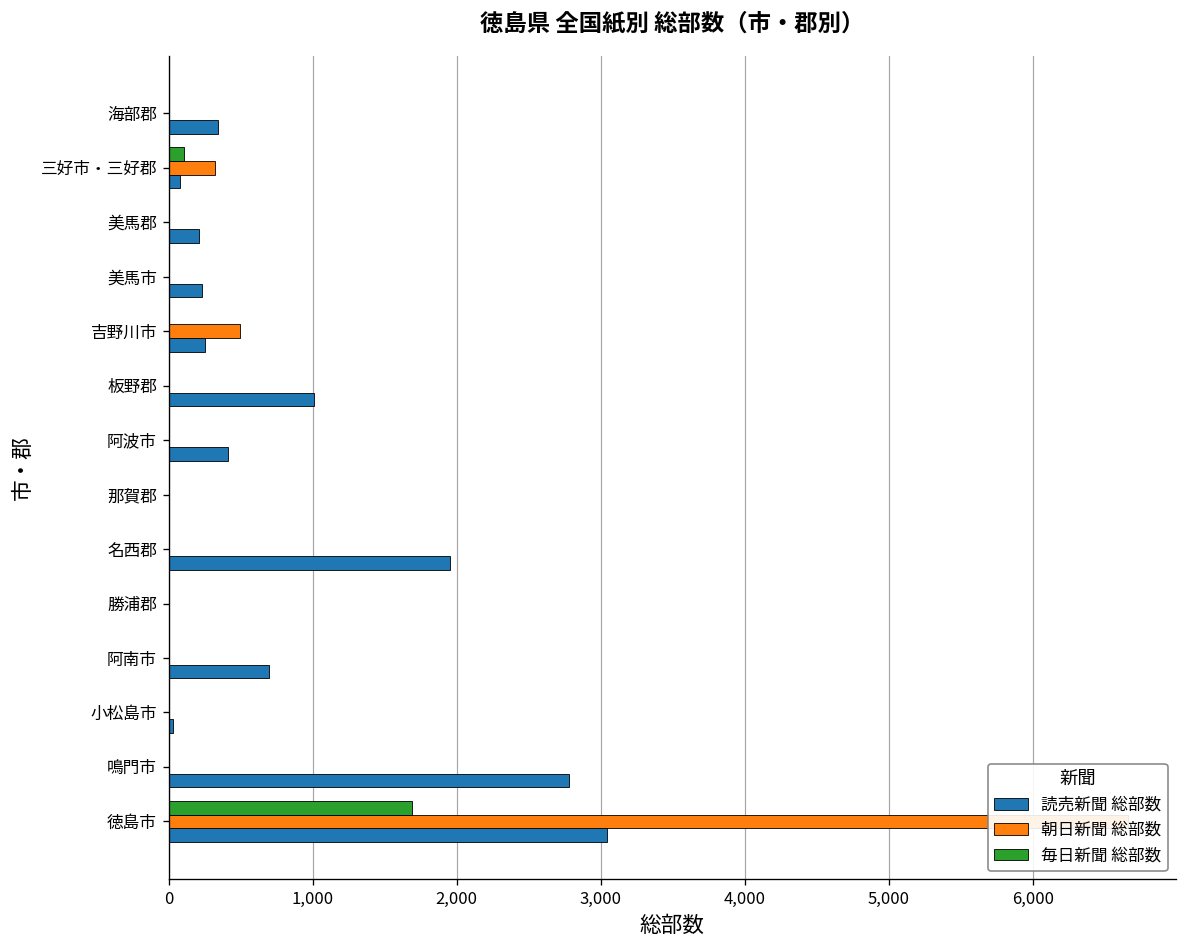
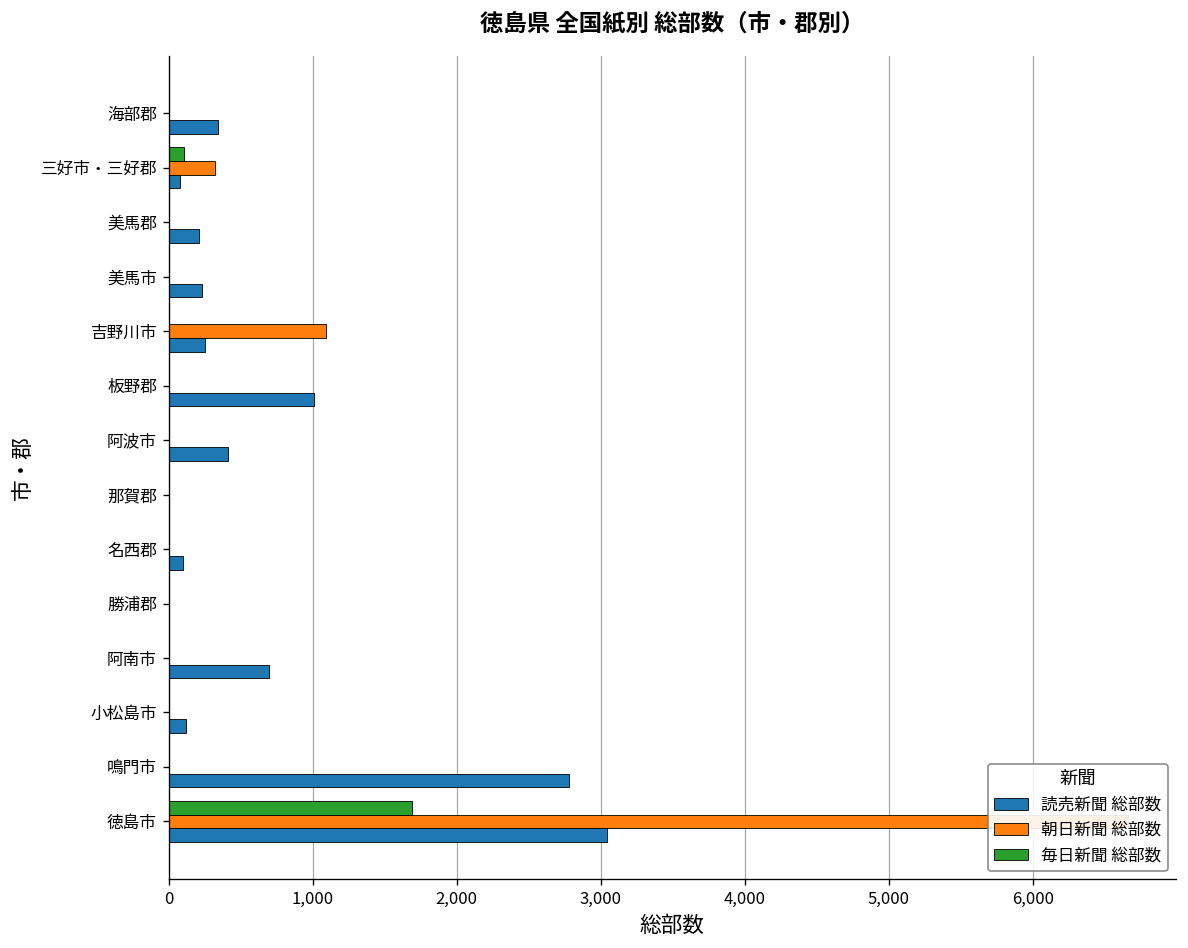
朝日新聞 総部数, 吉野川市: 490 -> 1,090
読売新聞 総部数, 名西郡: 1,950 -> 100
読売新聞 総部数, 小松島市: 30 -> 120
